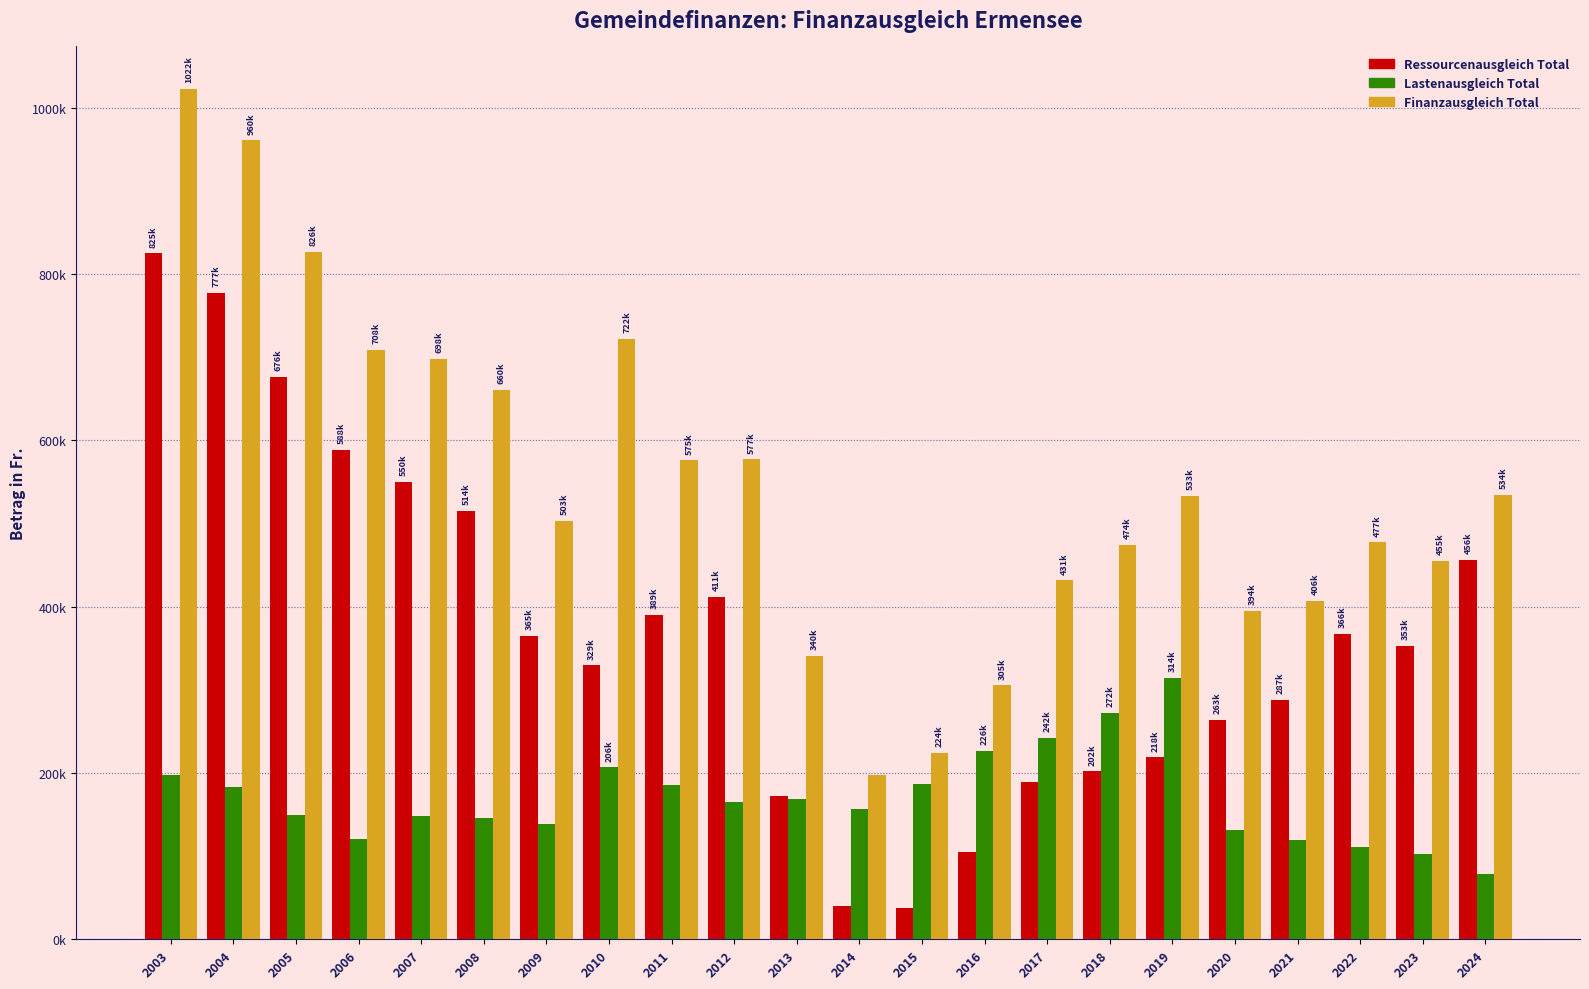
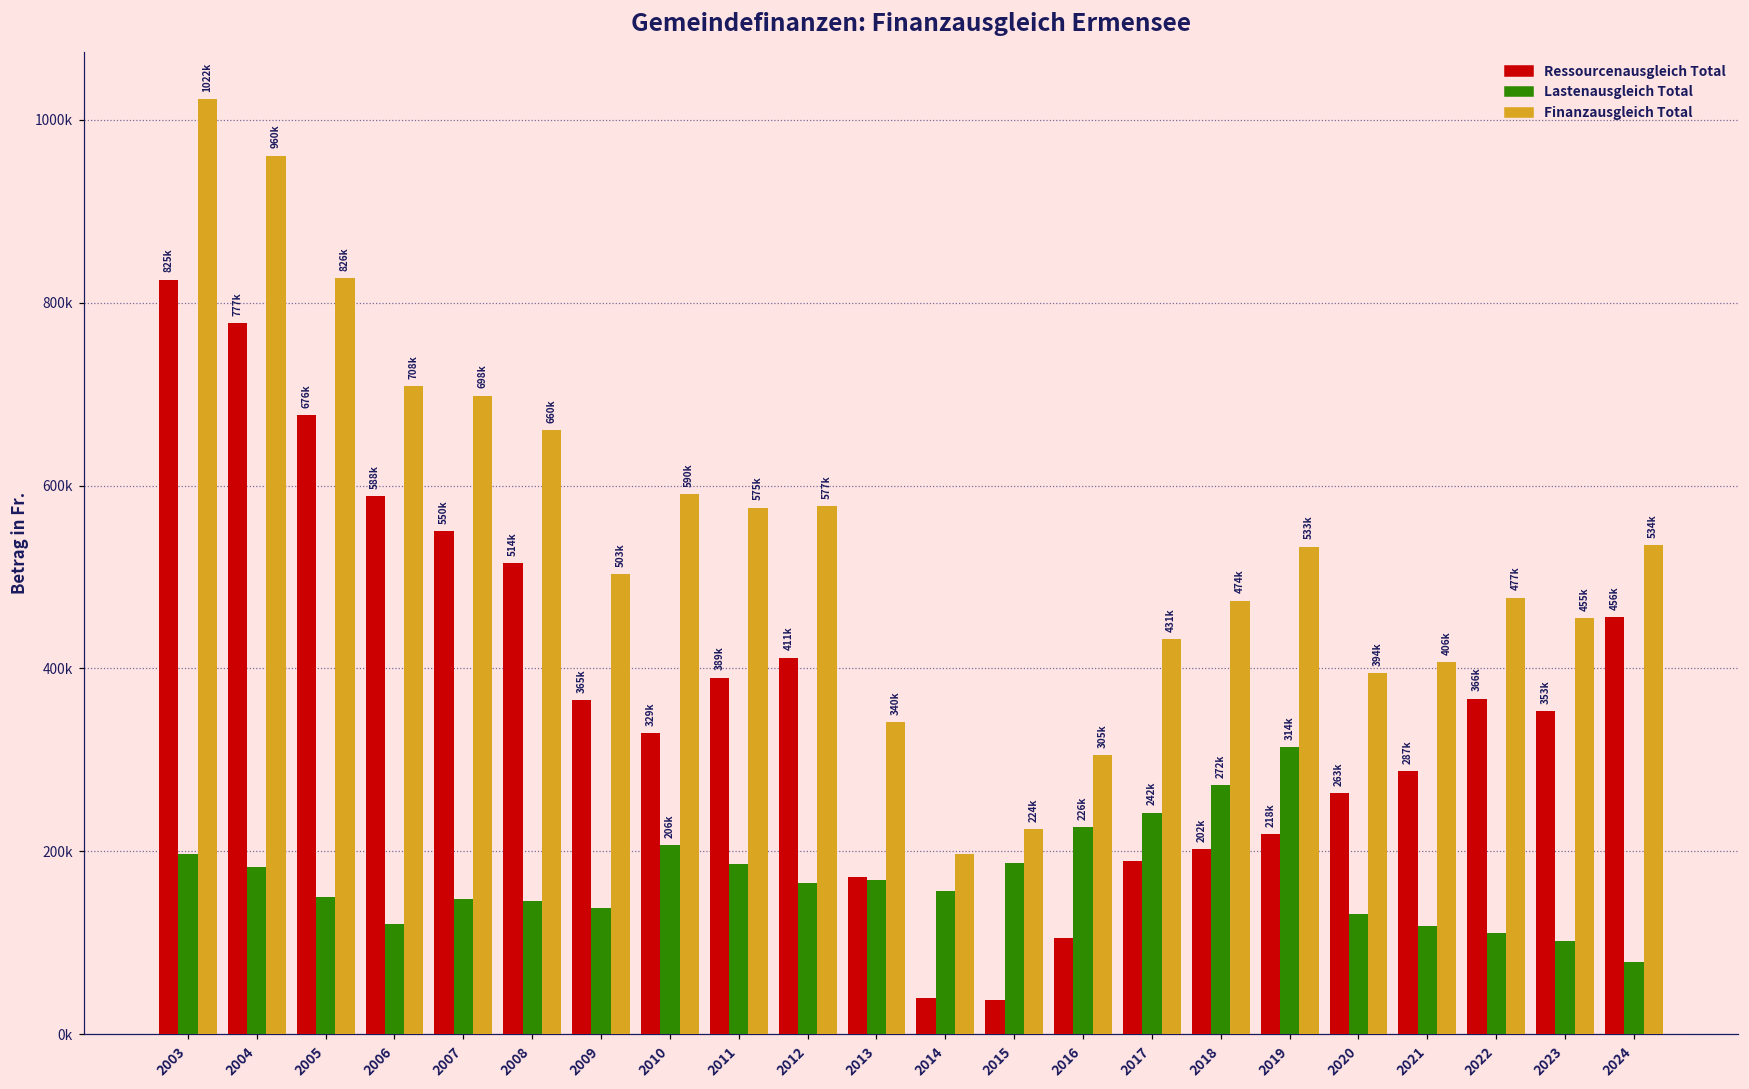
Finanzausgleich Total, 2010: 722k -> 590k
